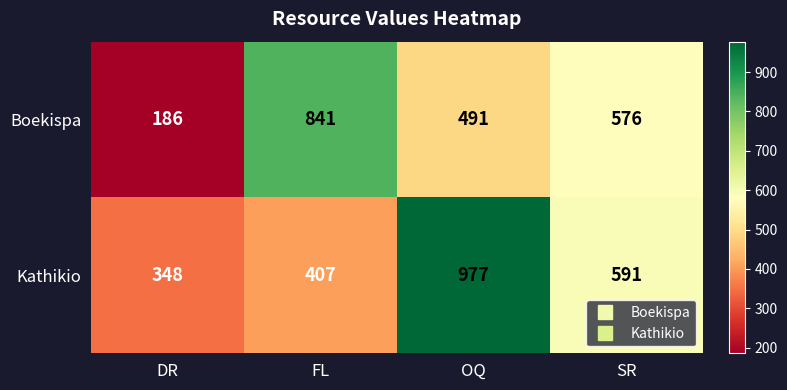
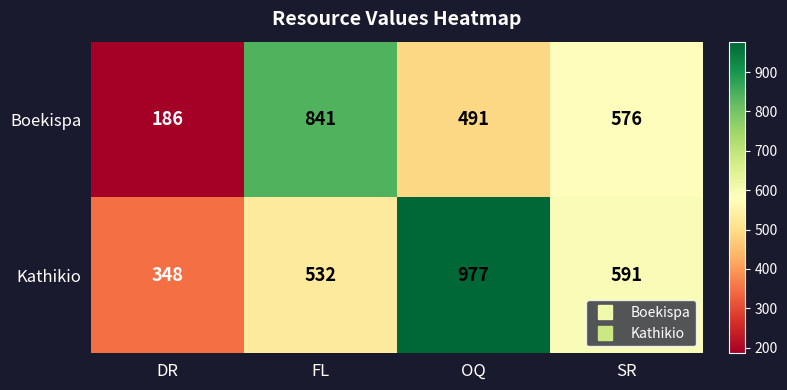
Kathikio, FL: 407 -> 532
